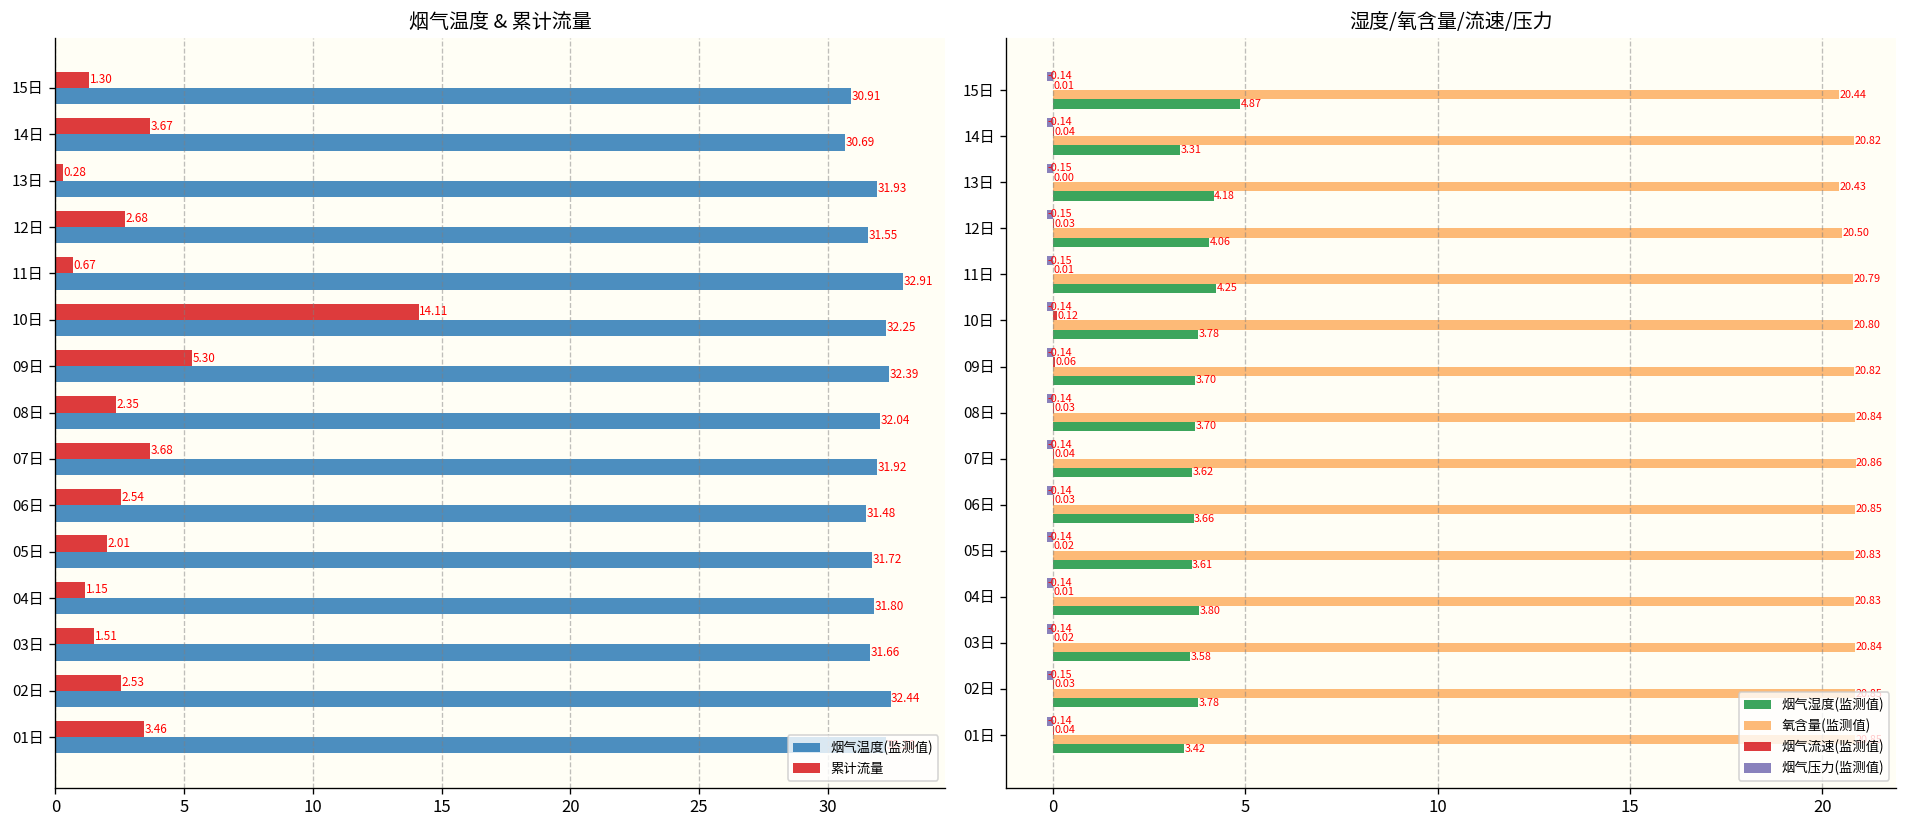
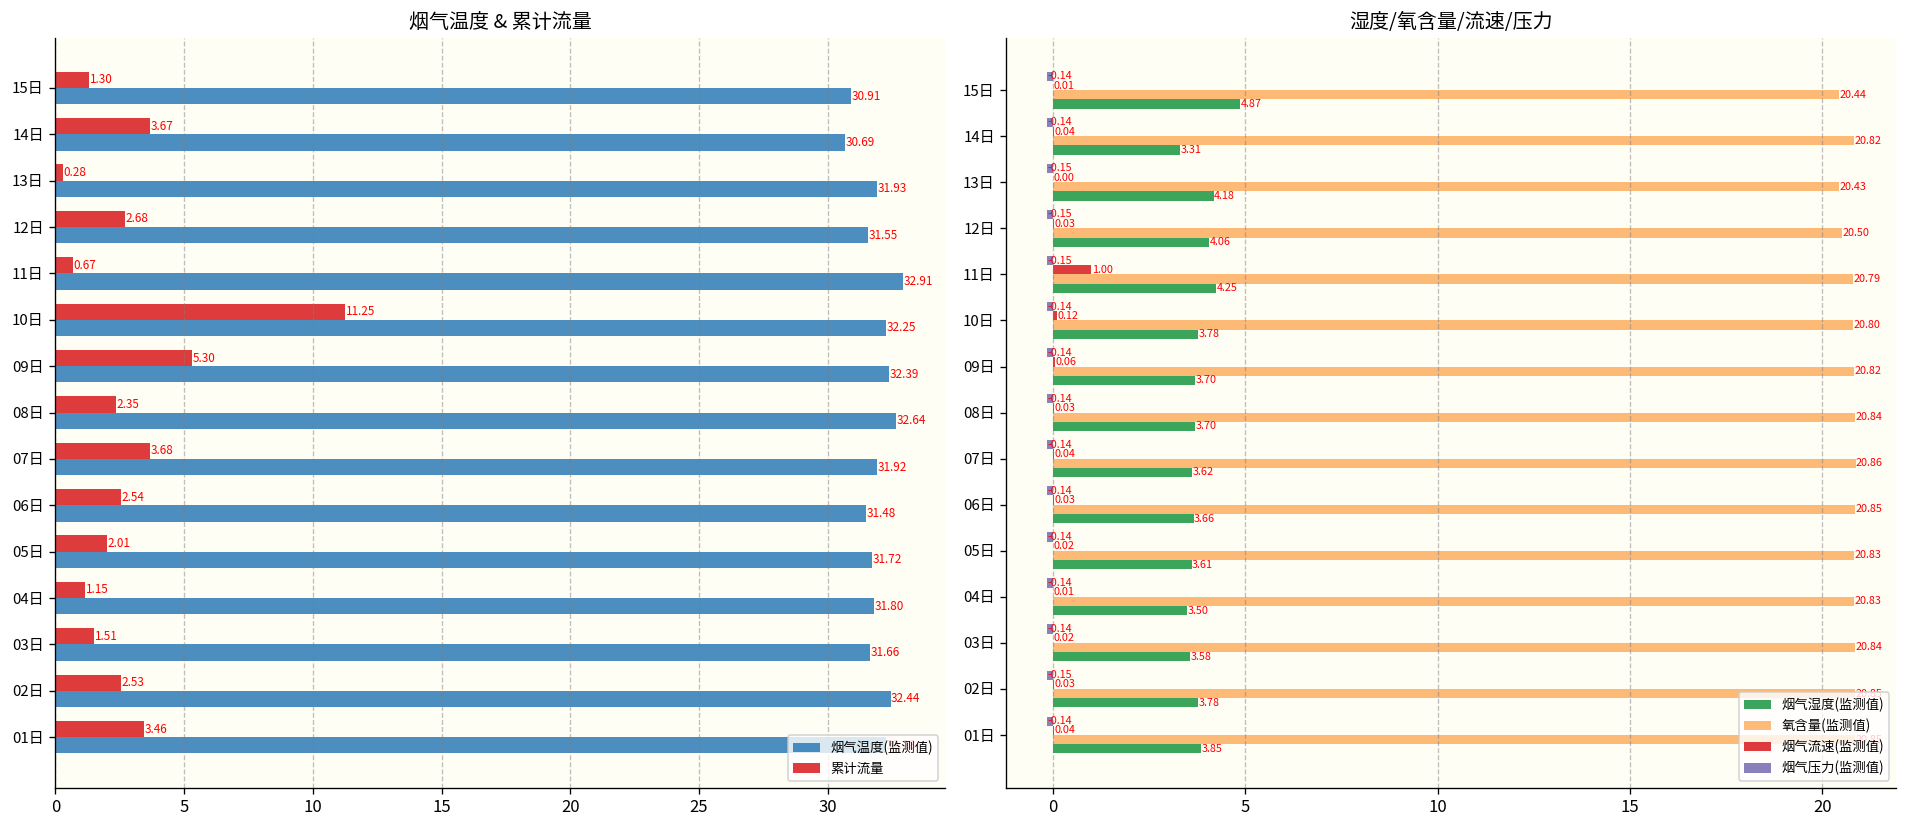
烟气温度 & 累计流量, 累计流量, 10日: 14.11 -> 11.25
烟气温度 & 累计流量, 烟气温度(监测值), 08日: 32.04 -> 32.64
湿度/氧含量/流速/压力, 烟气流速(监测值), 11日: 0.01 -> 1.00
湿度/氧含量/流速/压力, 烟气湿度(监测值), 04日: 3.80 -> 3.50
湿度/氧含量/流速/压力, 烟气湿度(监测值), 01日: 3.42 -> 3.85
